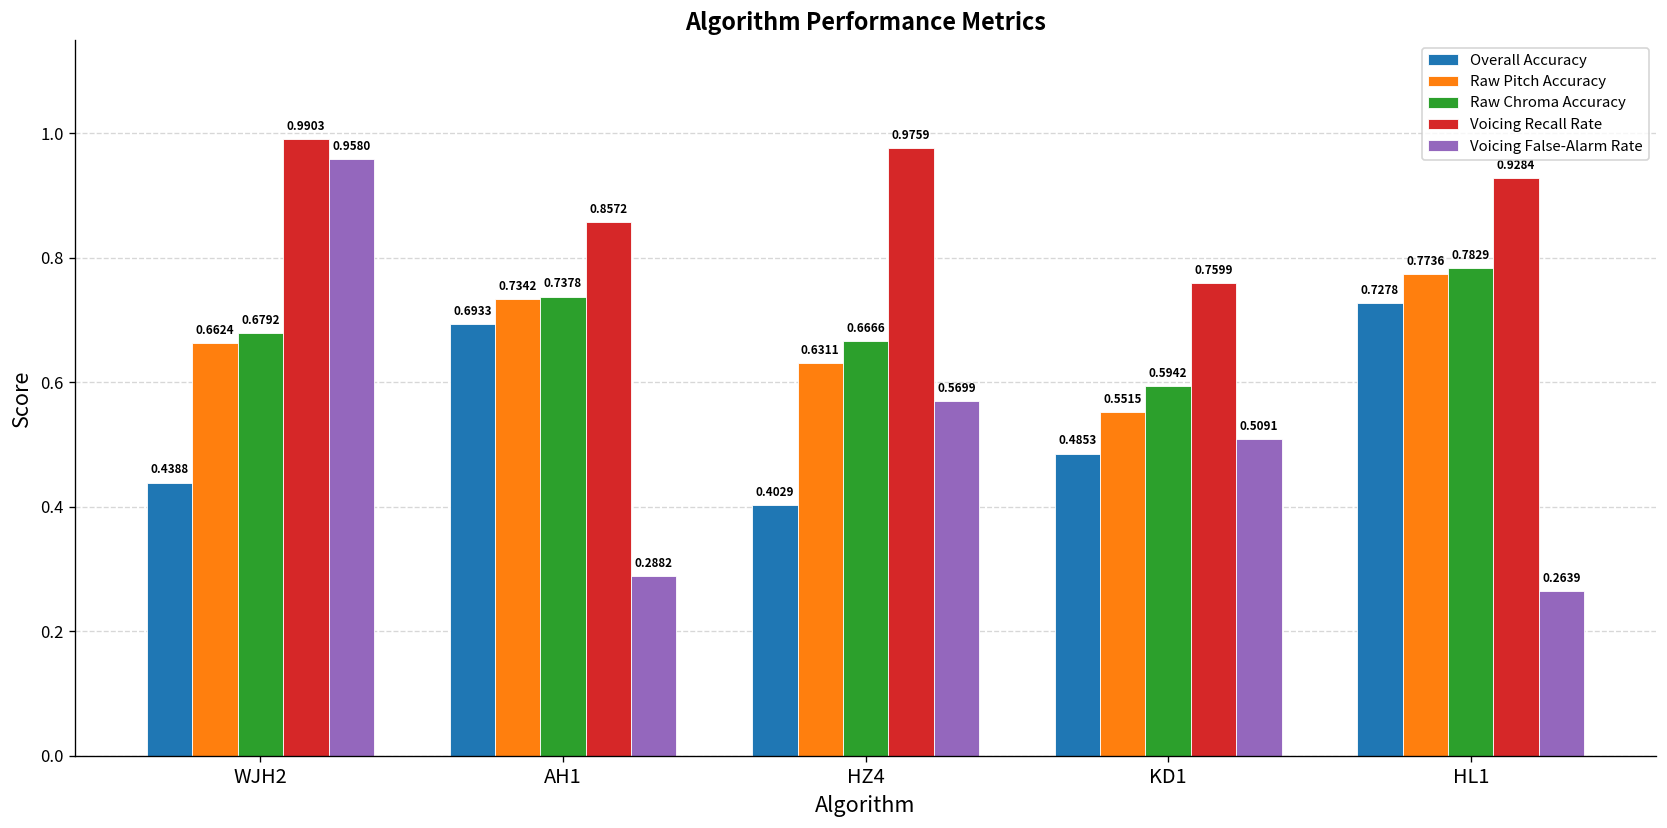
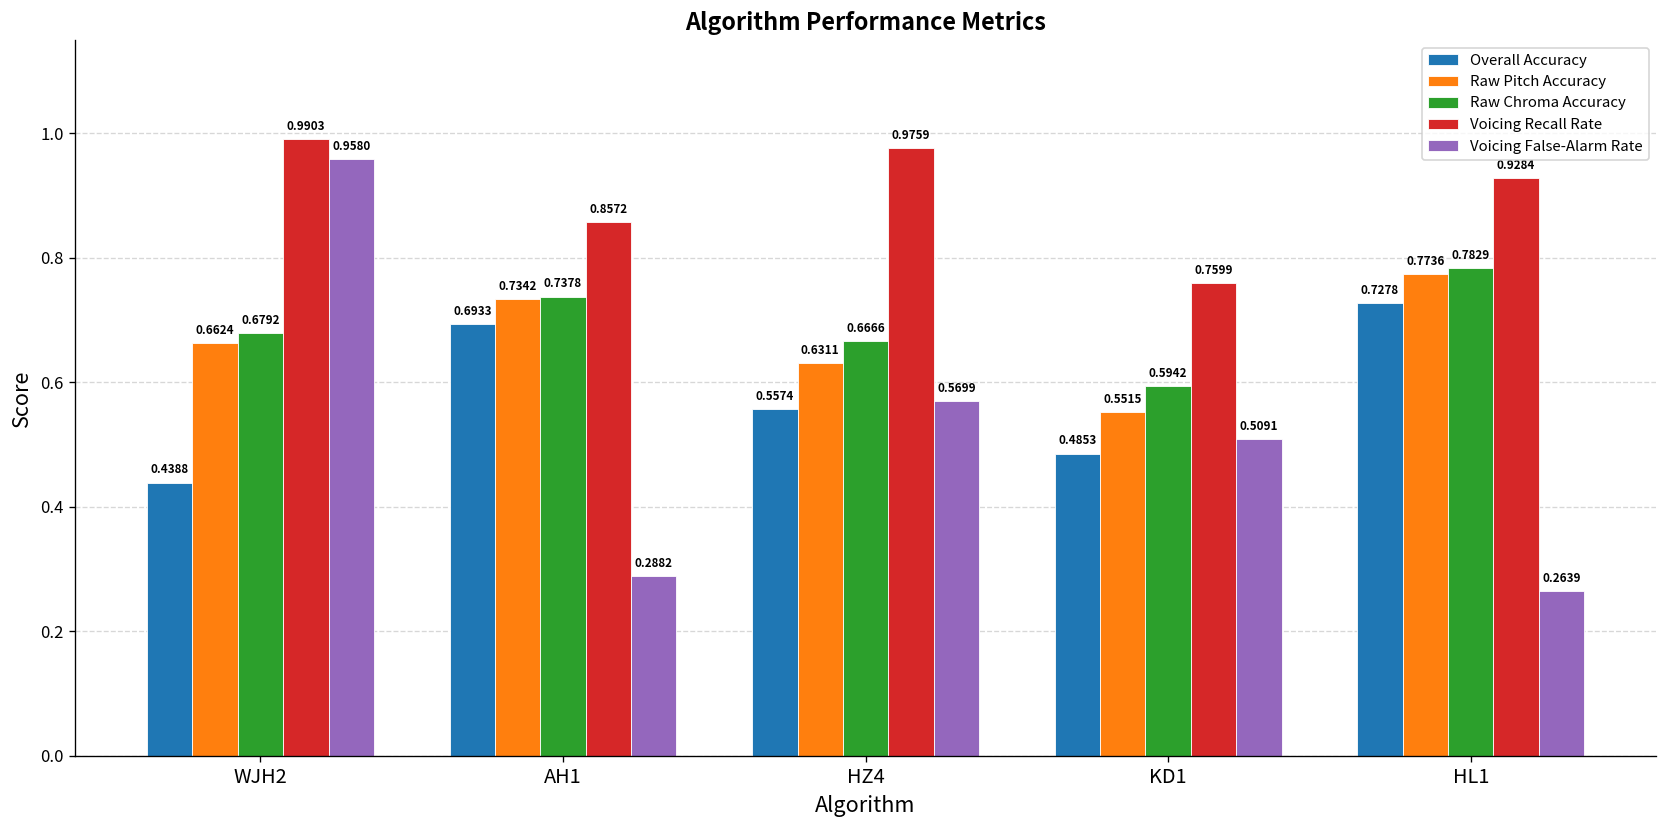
Overall Accuracy, HZ4: 0.4029 -> 0.5574
